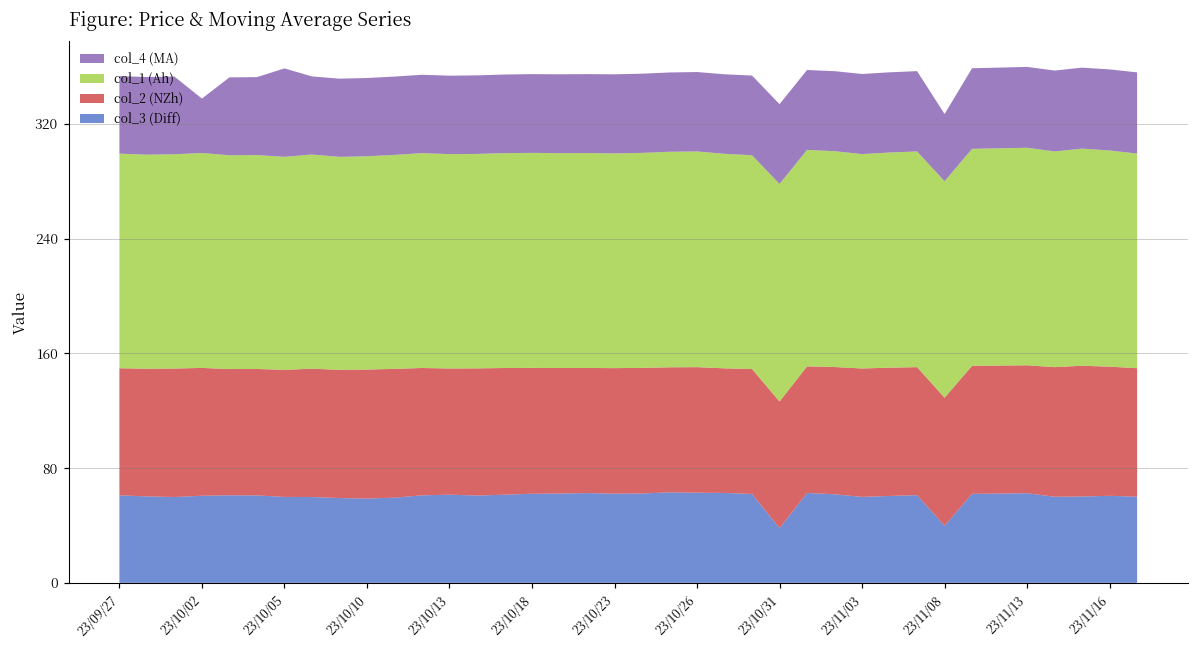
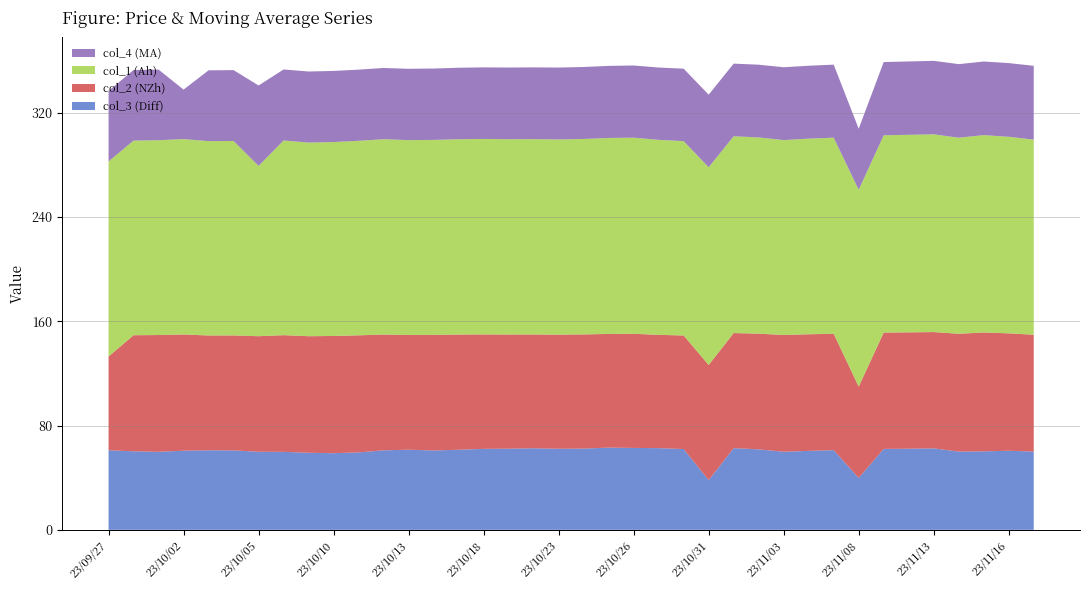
col_2 (NZh), 23/09/27: 89 -> 72
col_1 (Ah), 23/10/05: 149 -> 131
col_2 (NZh), 23/11/08: 89 -> 70
